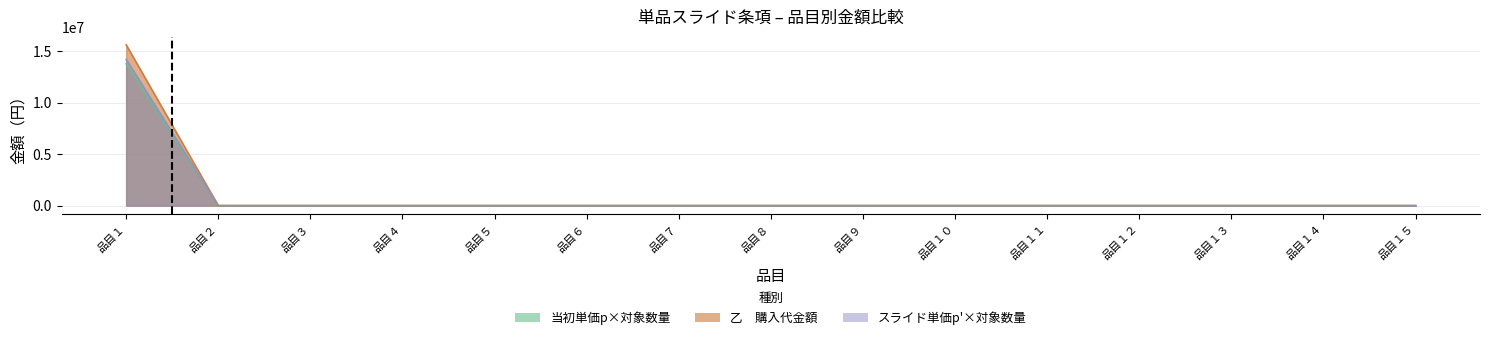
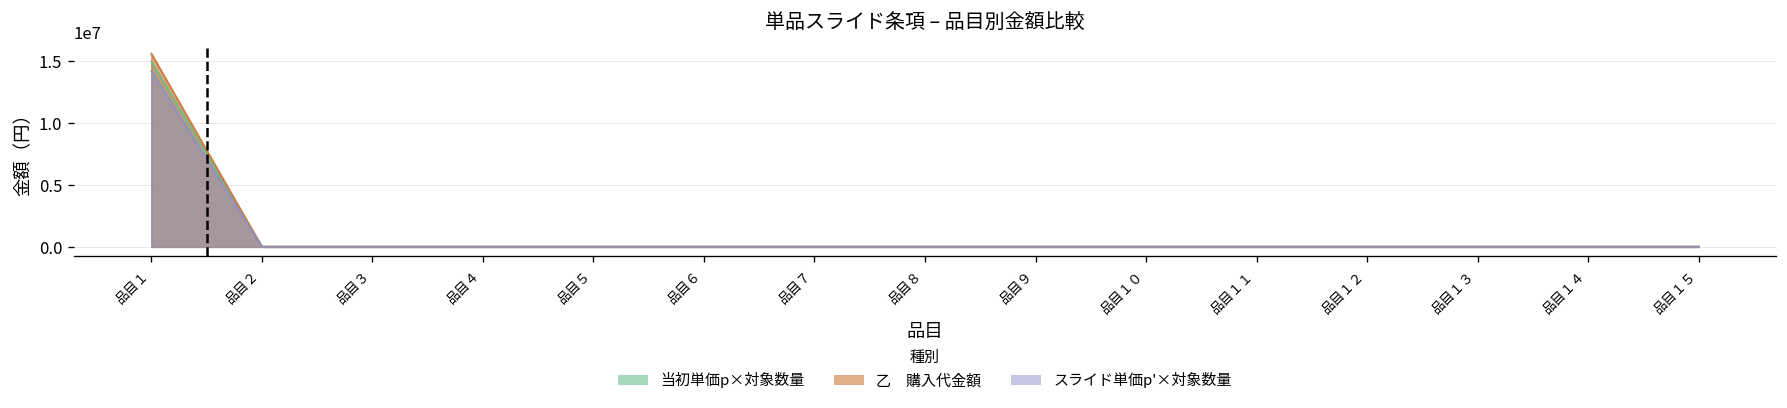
当初単価p×対象数量, 品目１: 13800000 -> 15000000
